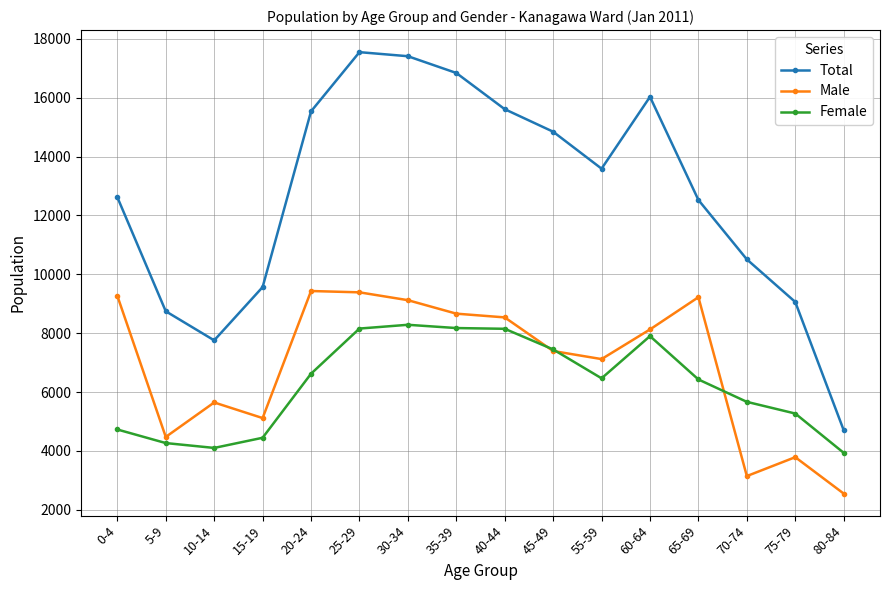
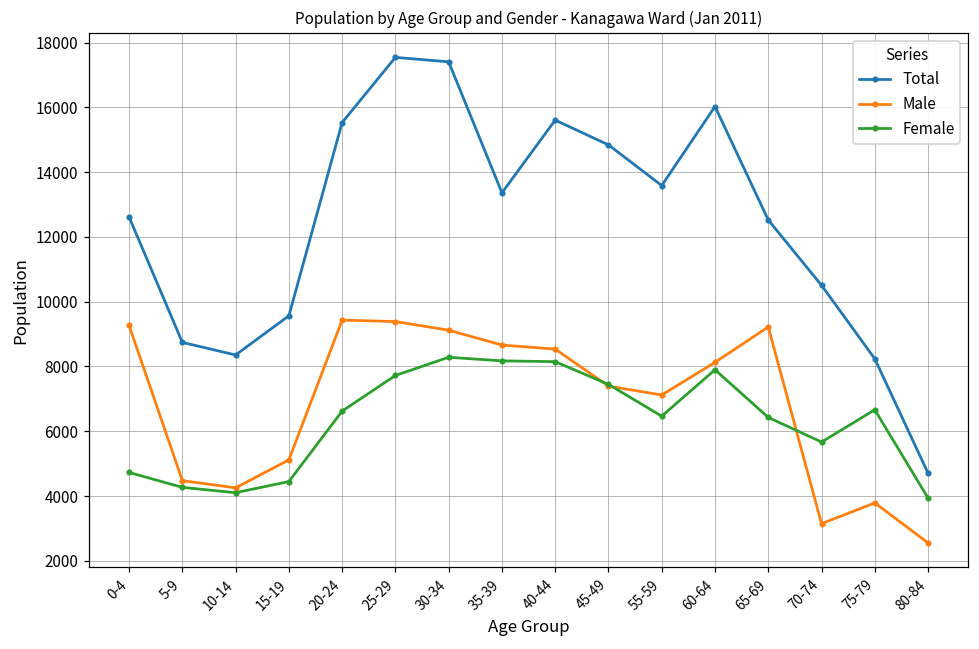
Total, 10-14: 7800 -> 8400
Male, 10-14: 5600 -> 4300
Female, 25-29: 8200 -> 7700
Total, 35-39: 16800 -> 13400
Total, 75-79: 9100 -> 8200
Female, 75-79: 5300 -> 6700
